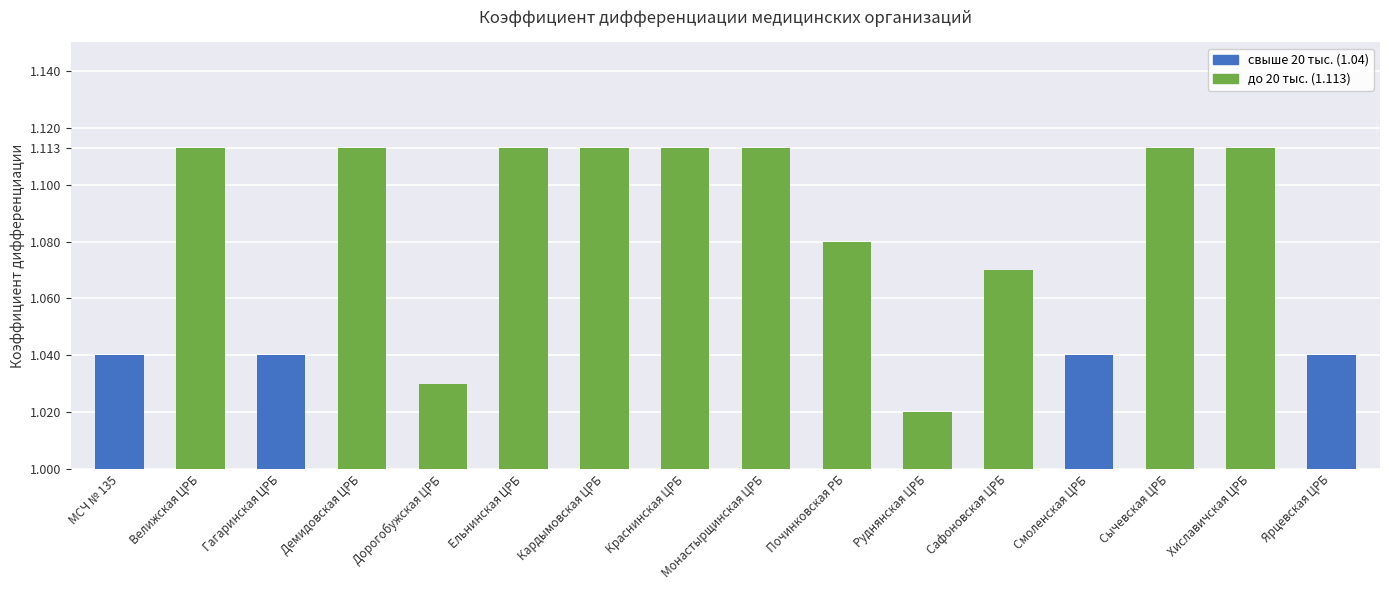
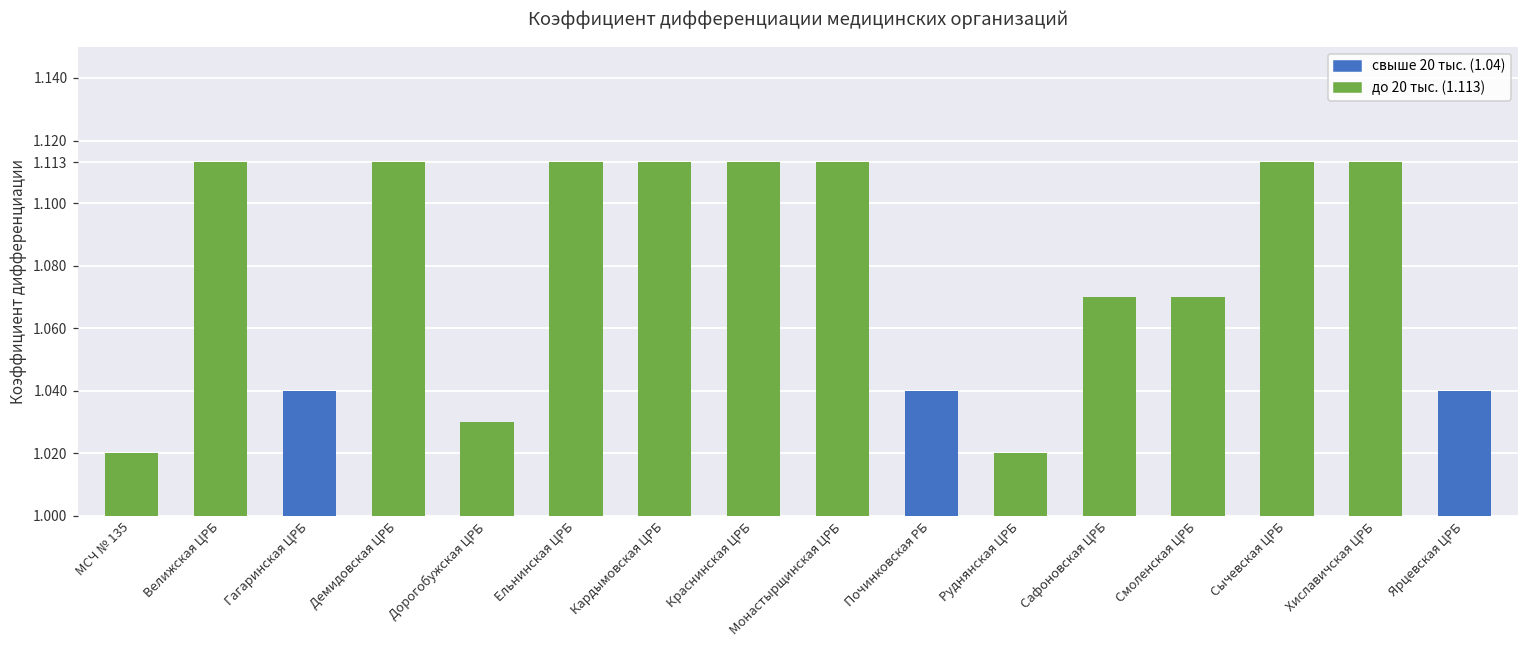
МСЧ № 135: 1.04 -> 1.02
Починковская РБ: 1.08 -> 1.04
Смоленская ЦРБ: 1.04 -> 1.07
